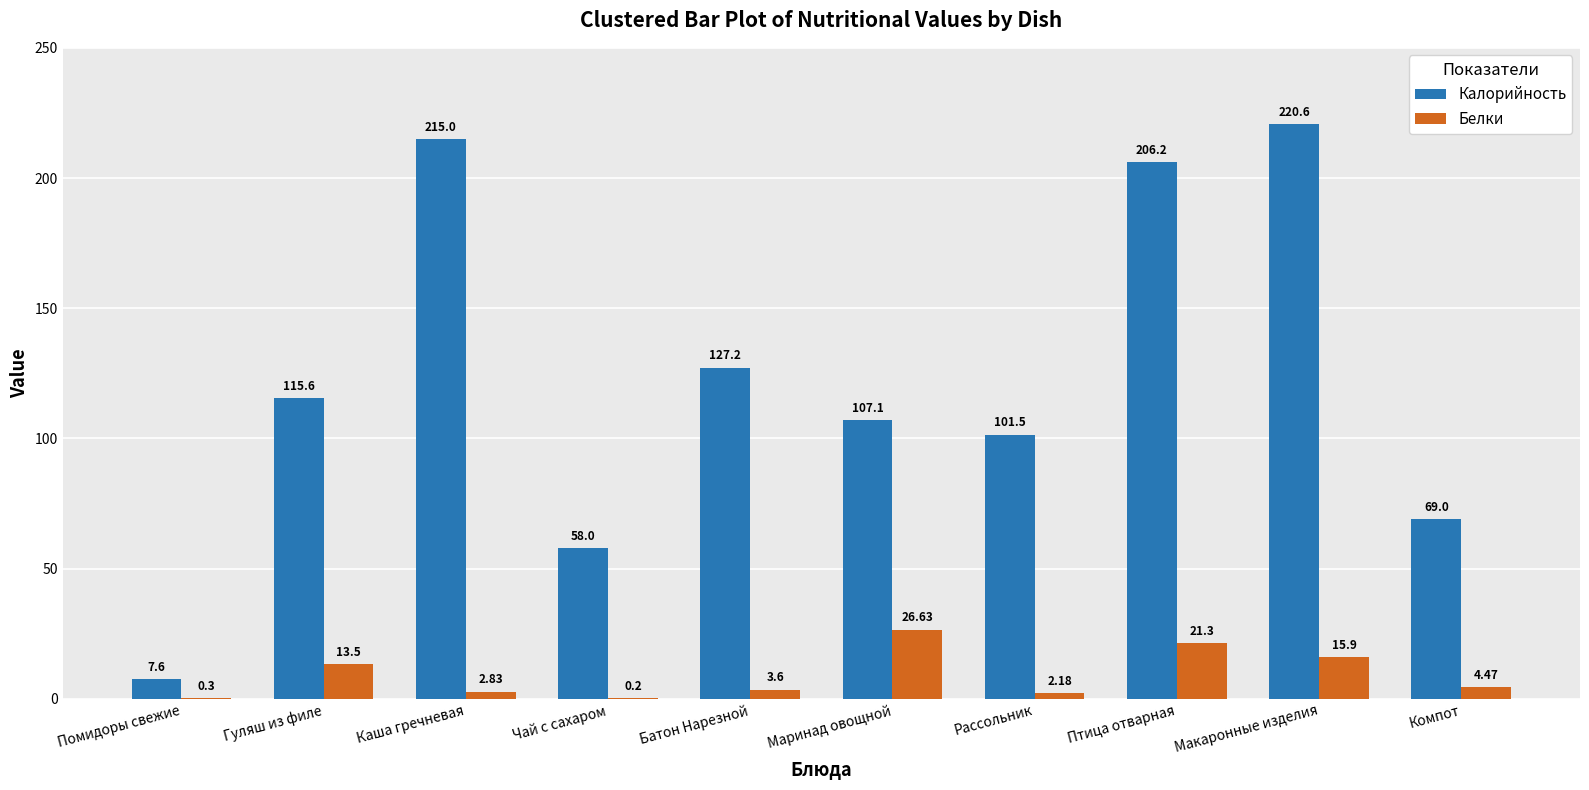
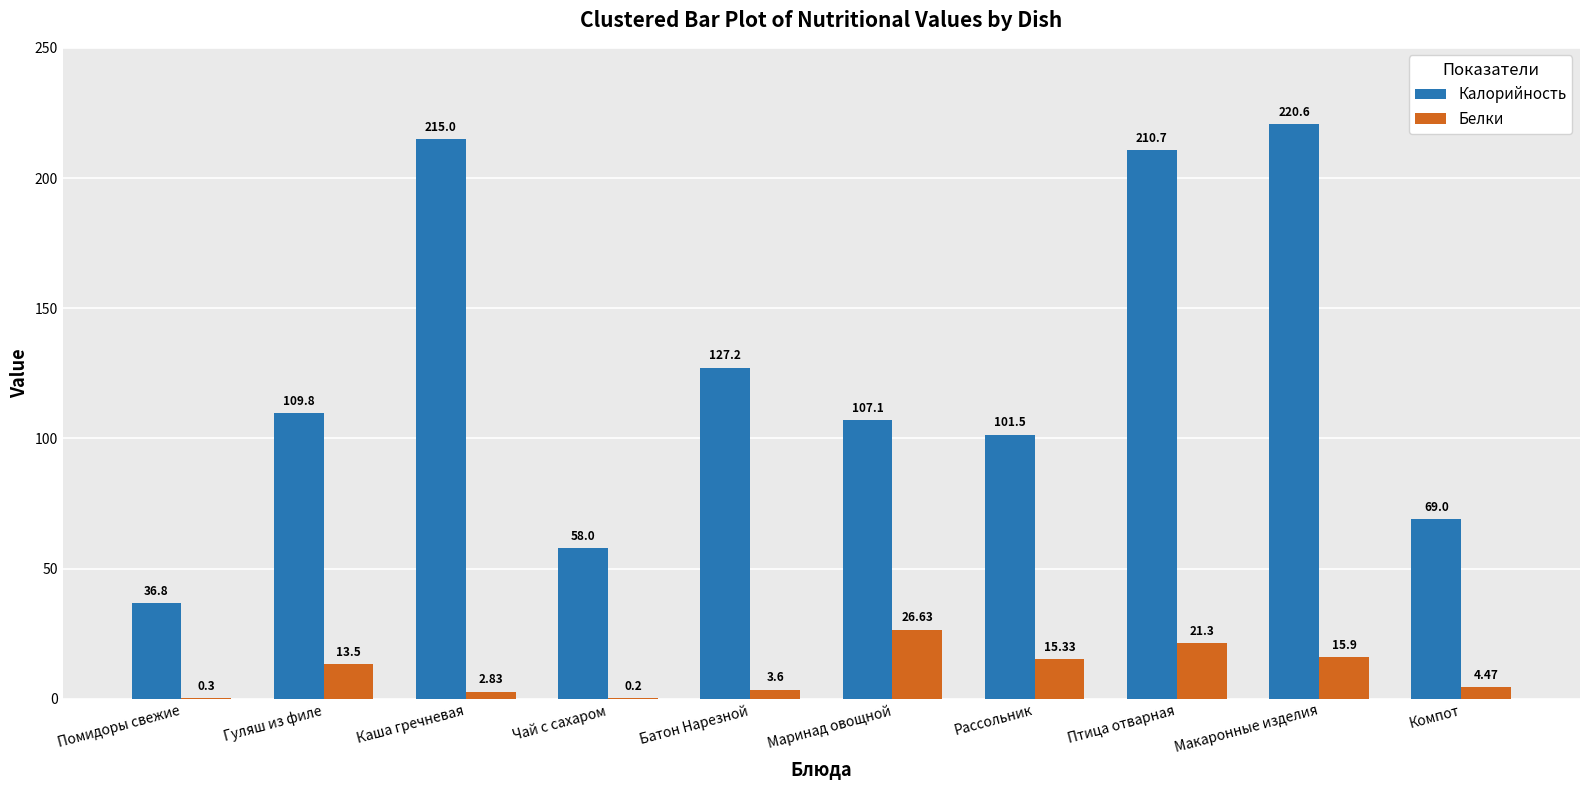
Калорийность, Помидоры свежие: 7.6 -> 36.8
Калорийность, Гуляш из филе: 115.6 -> 109.8
Белки, Рассольник: 2.18 -> 15.33
Калорийность, Птица отварная: 206.2 -> 210.7
